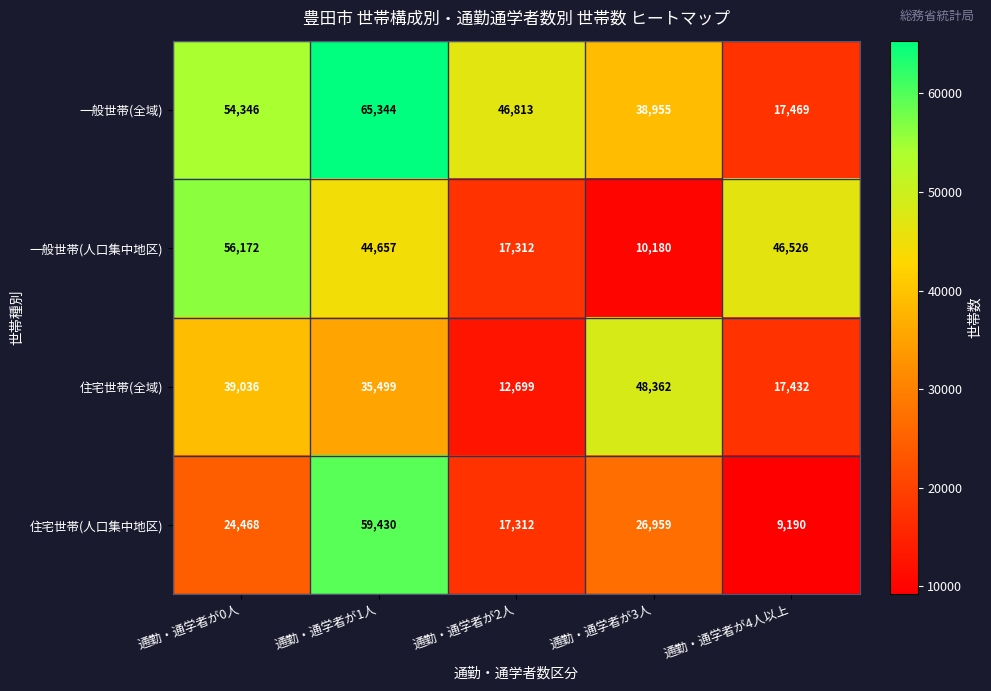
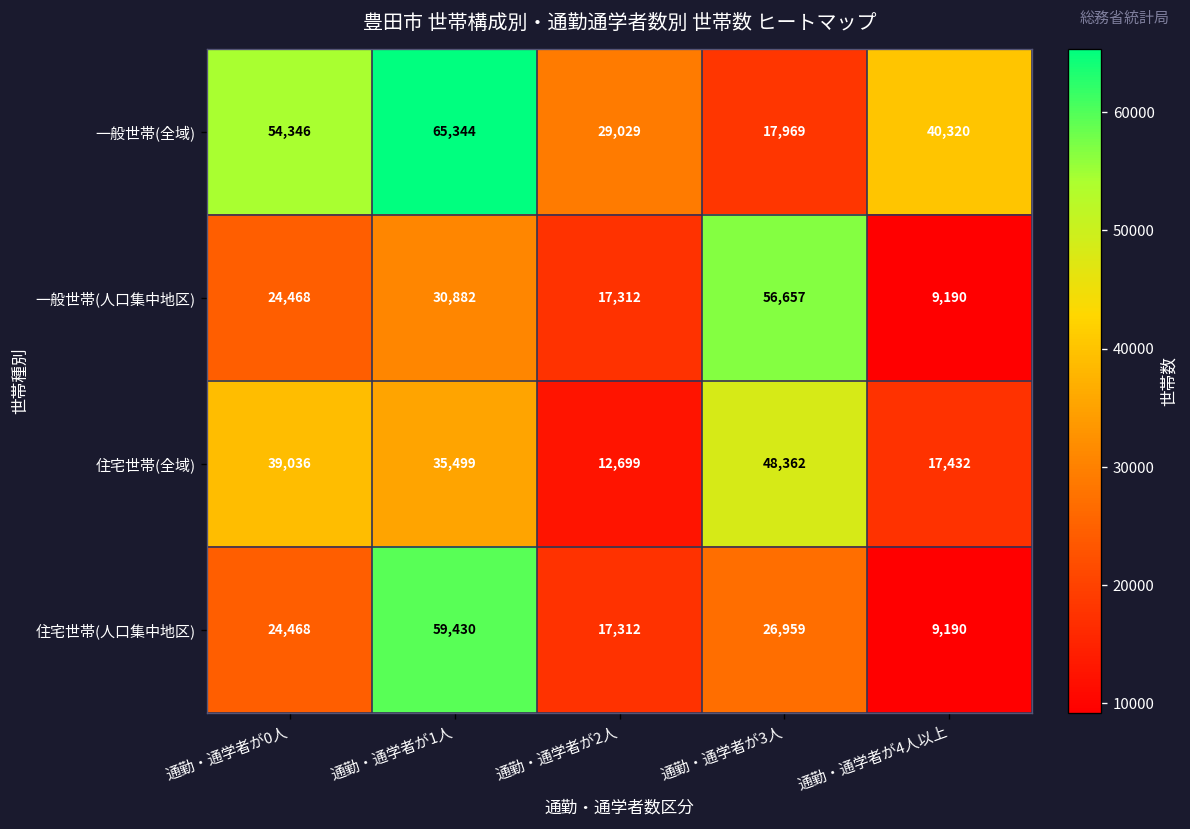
一般世帯(全域), 通勤・通学者が2人: 46,813 -> 29,029
一般世帯(全域), 通勤・通学者が3人: 38,955 -> 17,969
一般世帯(全域), 通勤・通学者が4人以上: 17,469 -> 40,320
一般世帯(人口集中地区), 通勤・通学者が0人: 56,172 -> 24,468
一般世帯(人口集中地区), 通勤・通学者が1人: 44,657 -> 30,882
一般世帯(人口集中地区), 通勤・通学者が3人: 10,180 -> 56,657
一般世帯(人口集中地区), 通勤・通学者が4人以上: 46,526 -> 9,190
